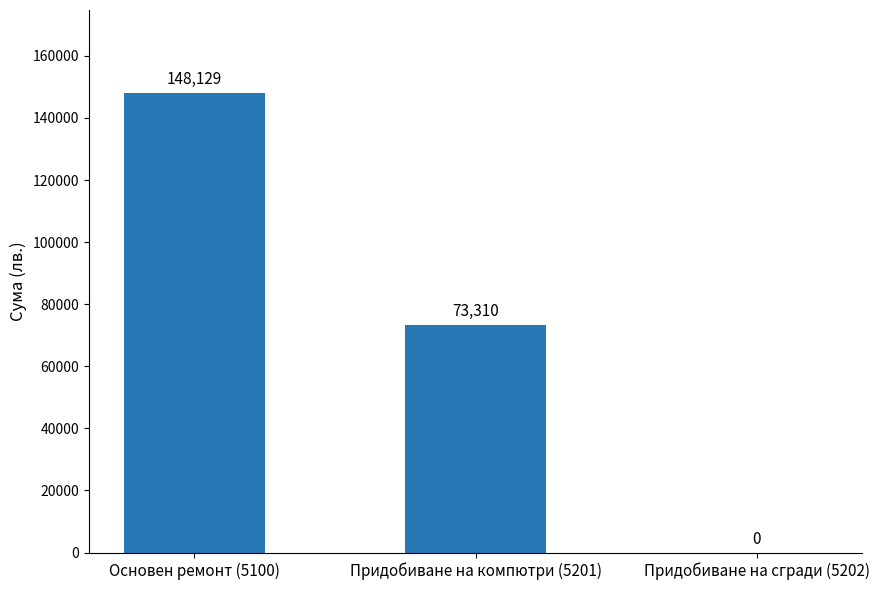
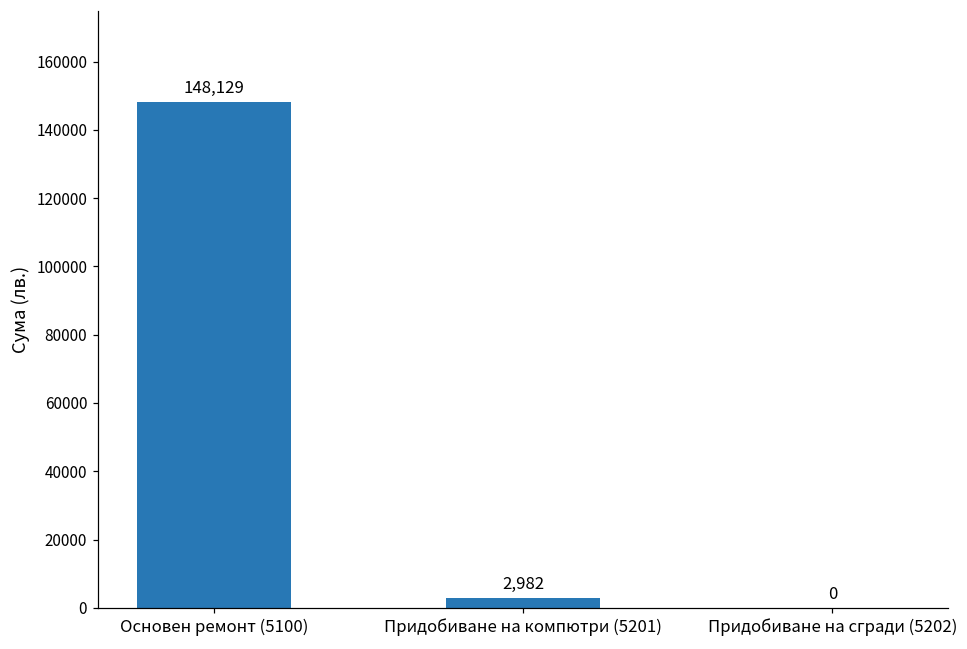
Придобиване на компютри (5201): 73,310 -> 2,982
